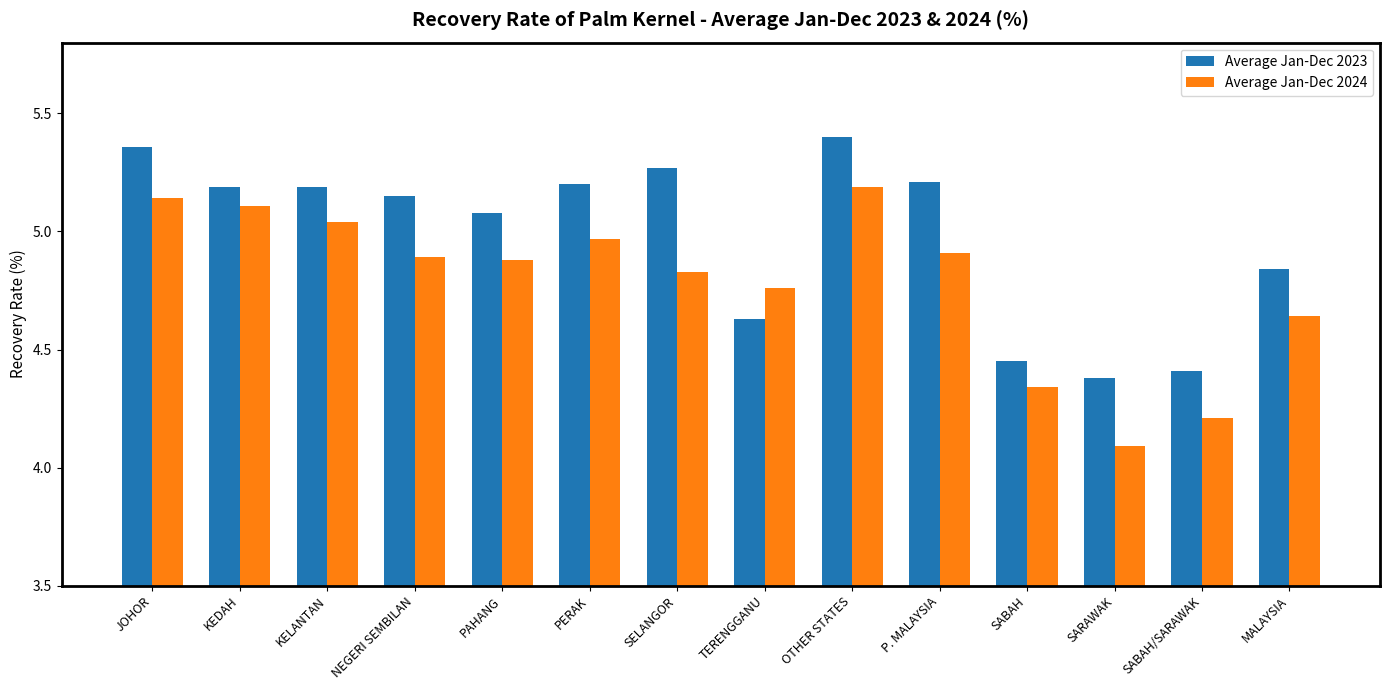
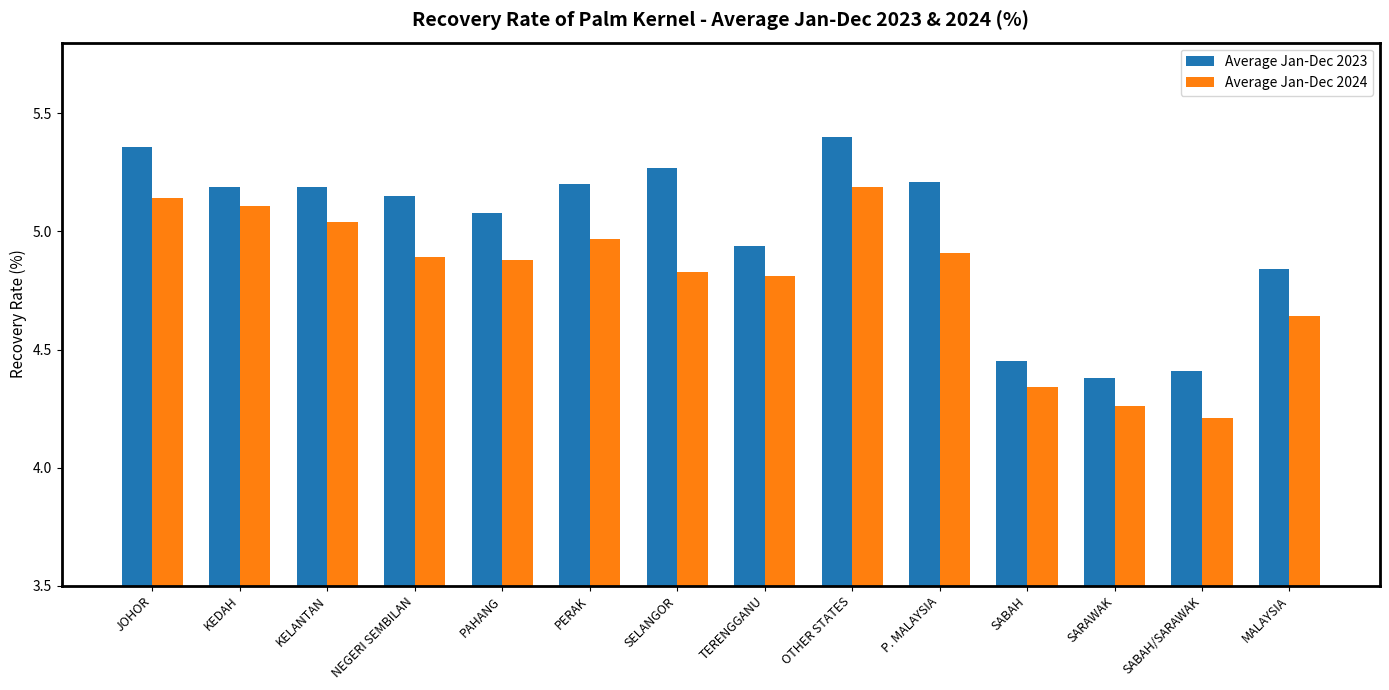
Average Jan-Dec 2023, TERENGGANU: 4.63 -> 4.94
Average Jan-Dec 2024, TERENGGANU: 4.76 -> 4.81
Average Jan-Dec 2024, SARAWAK: 4.09 -> 4.26
